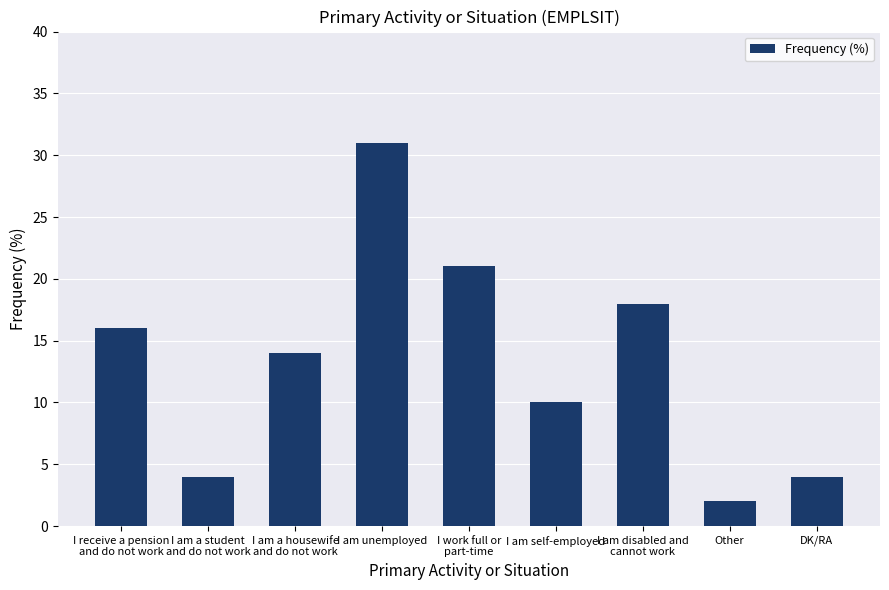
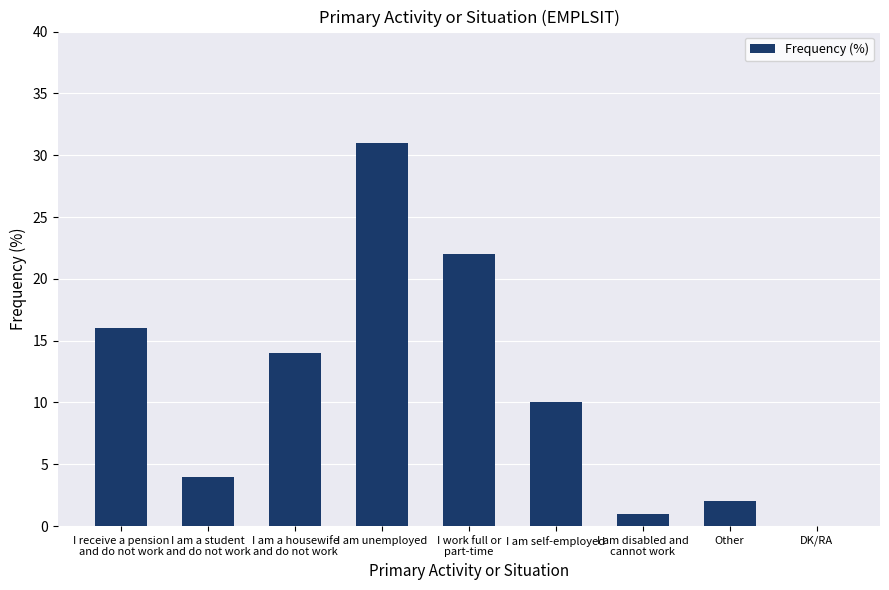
I work full or part-time: 21 -> 22
I am disabled and cannot work: 18 -> 1
DK/RA: 4 -> 0
